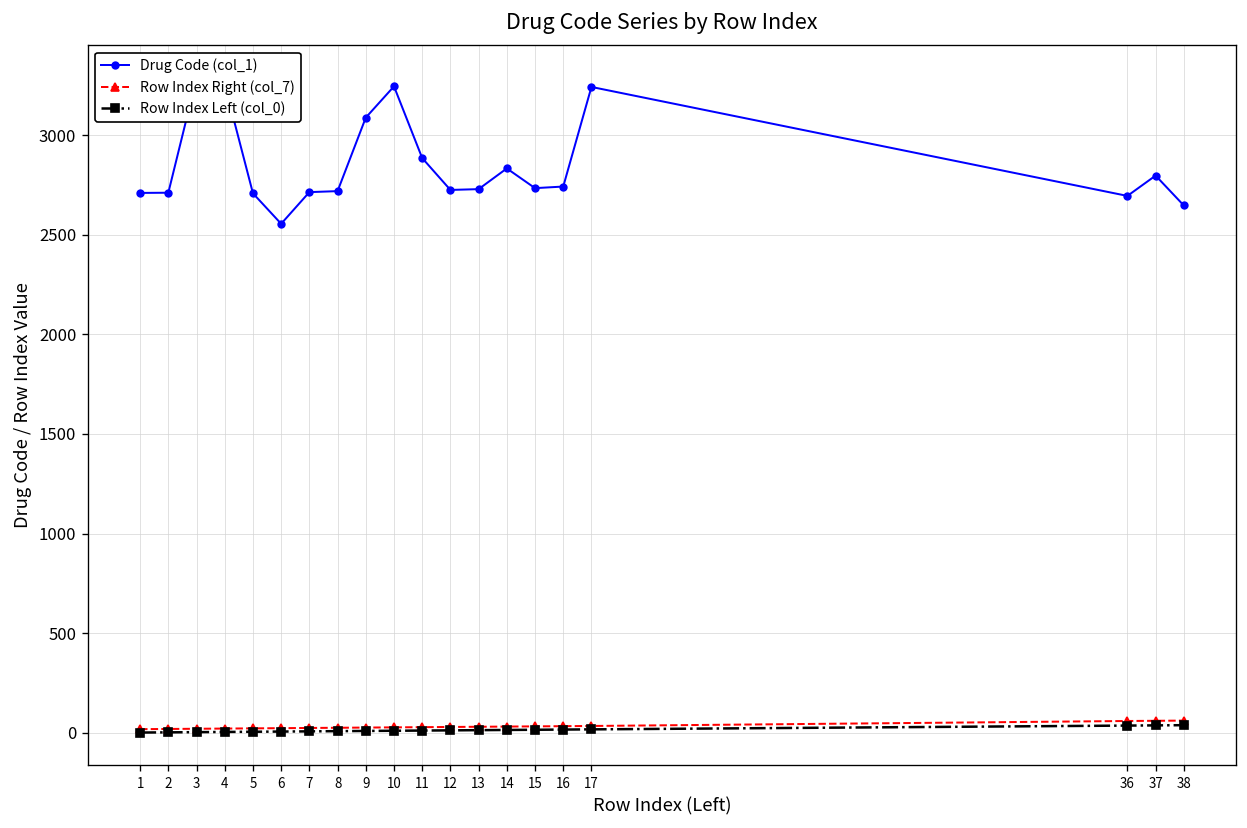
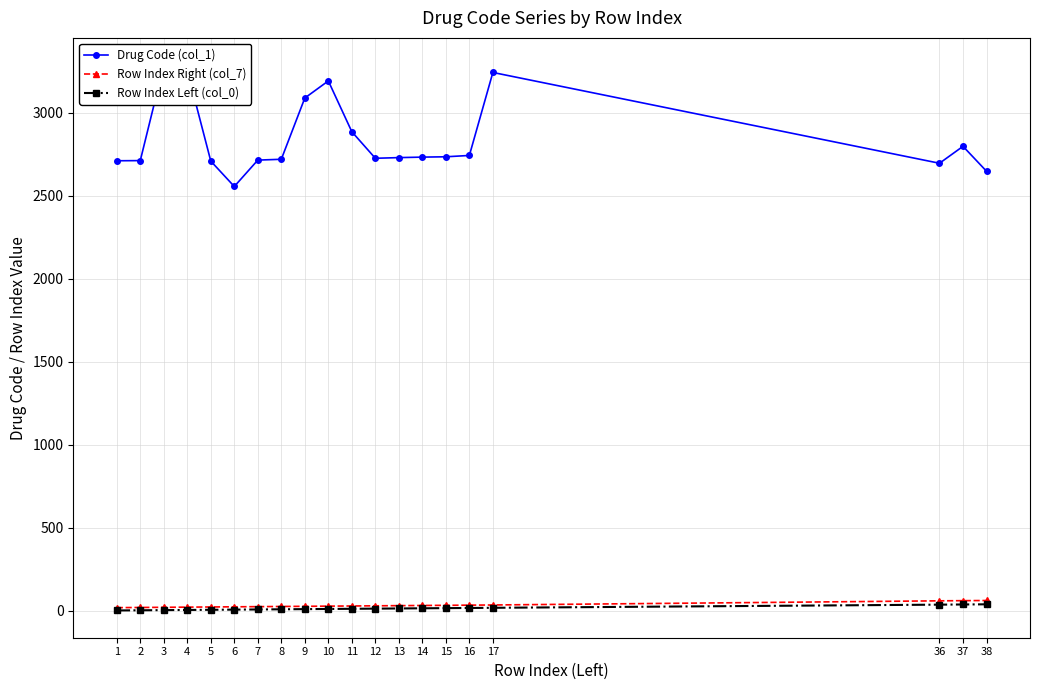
Drug Code (col_1), 10: 3250 -> 3190
Drug Code (col_1), 14: 2830 -> 2730
